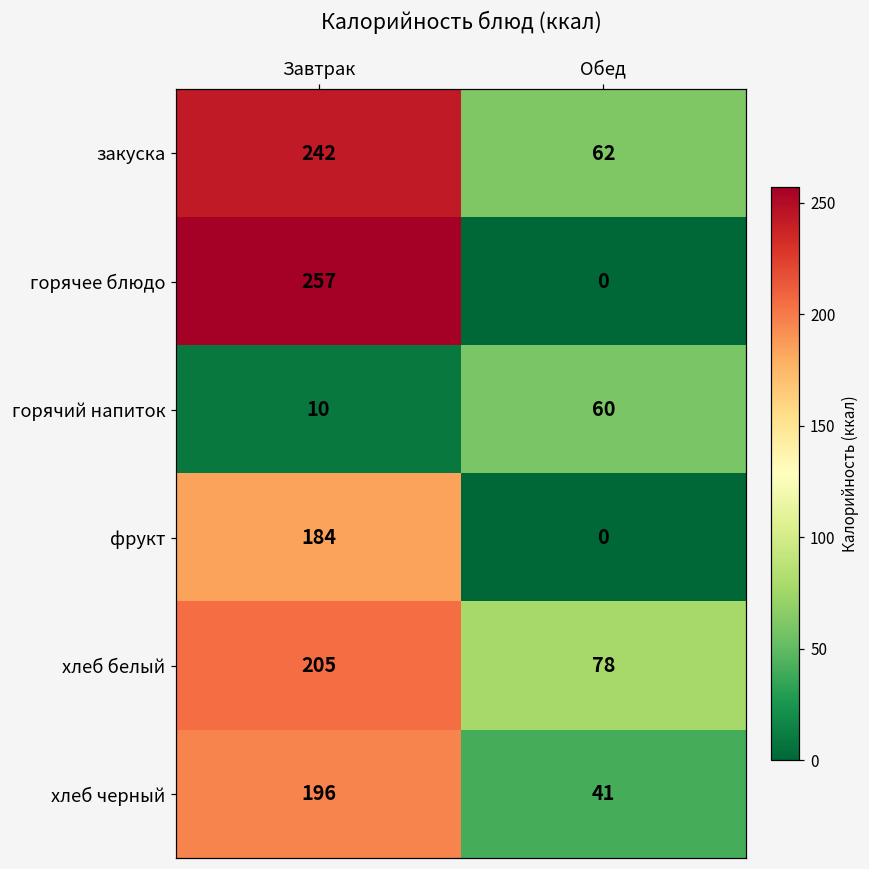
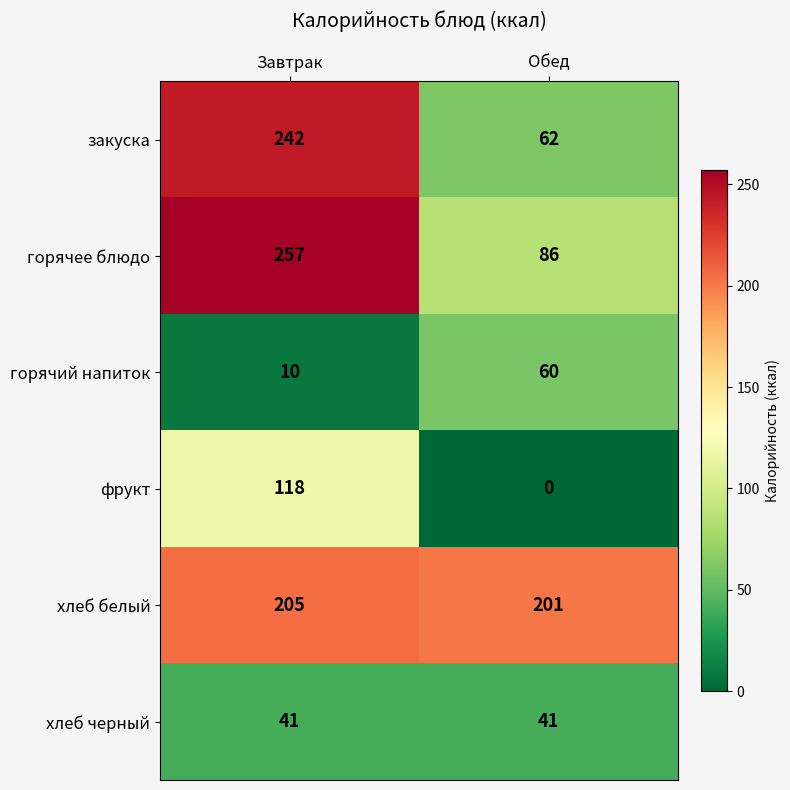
горячее блюдо, Обед: 0 -> 86
фрукт, Завтрак: 184 -> 118
хлеб белый, Обед: 78 -> 201
хлеб черный, Завтрак: 196 -> 41
